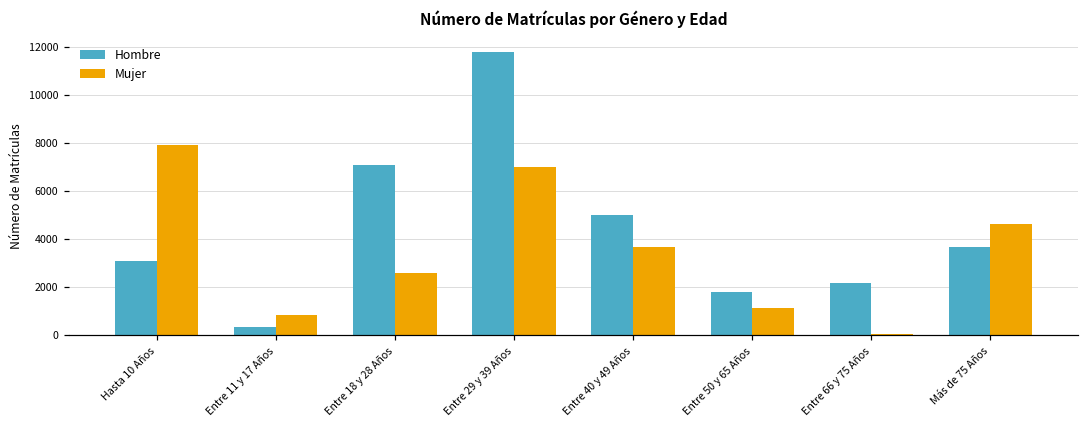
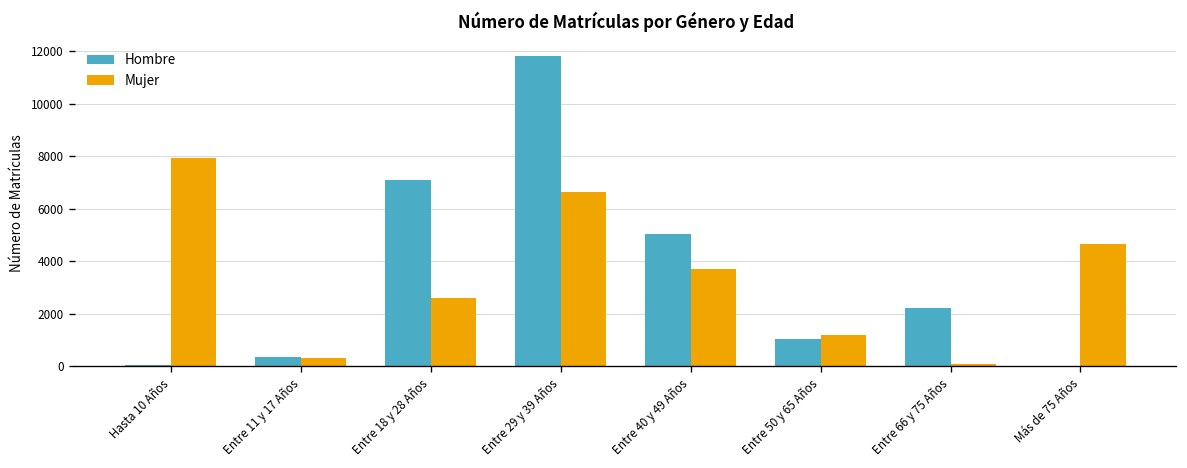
Hombre, Hasta 10 Años: 3100 -> 0
Mujer, Entre 11 y 17 Años: 900 -> 300
Mujer, Entre 29 y 39 Años: 7000 -> 6600
Hombre, Entre 50 y 65 Años: 1800 -> 1000
Hombre, Más de 75 Años: 3700 -> 0
